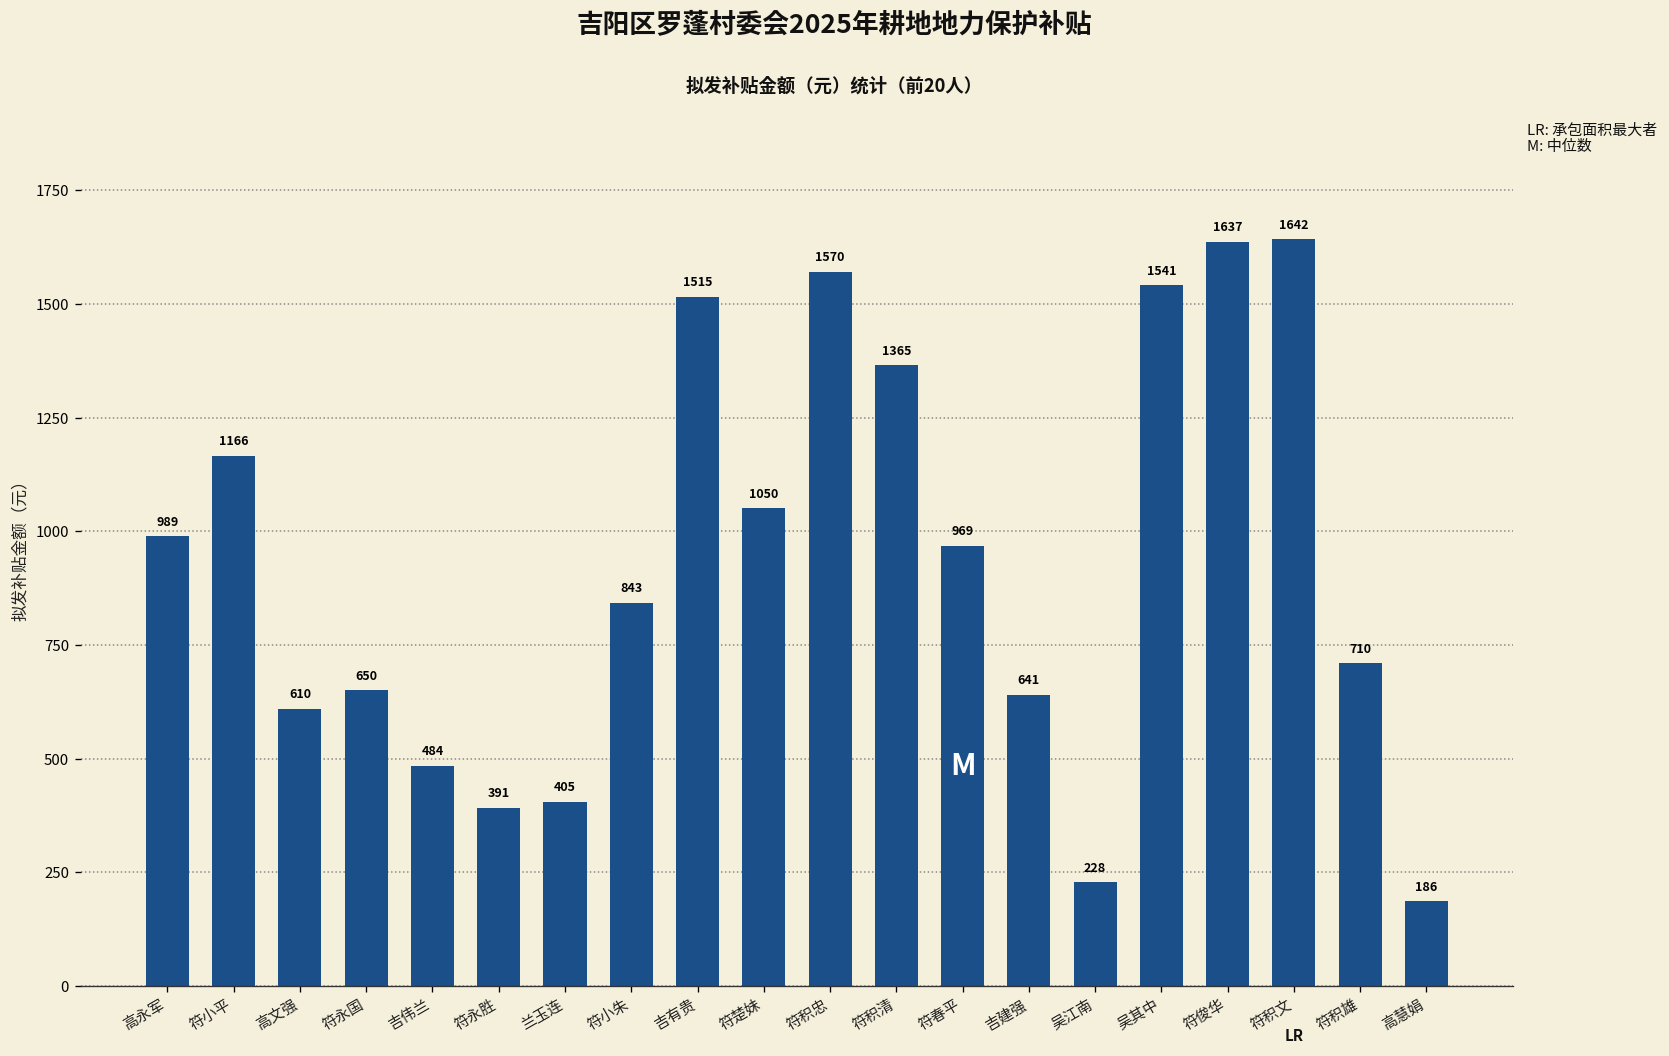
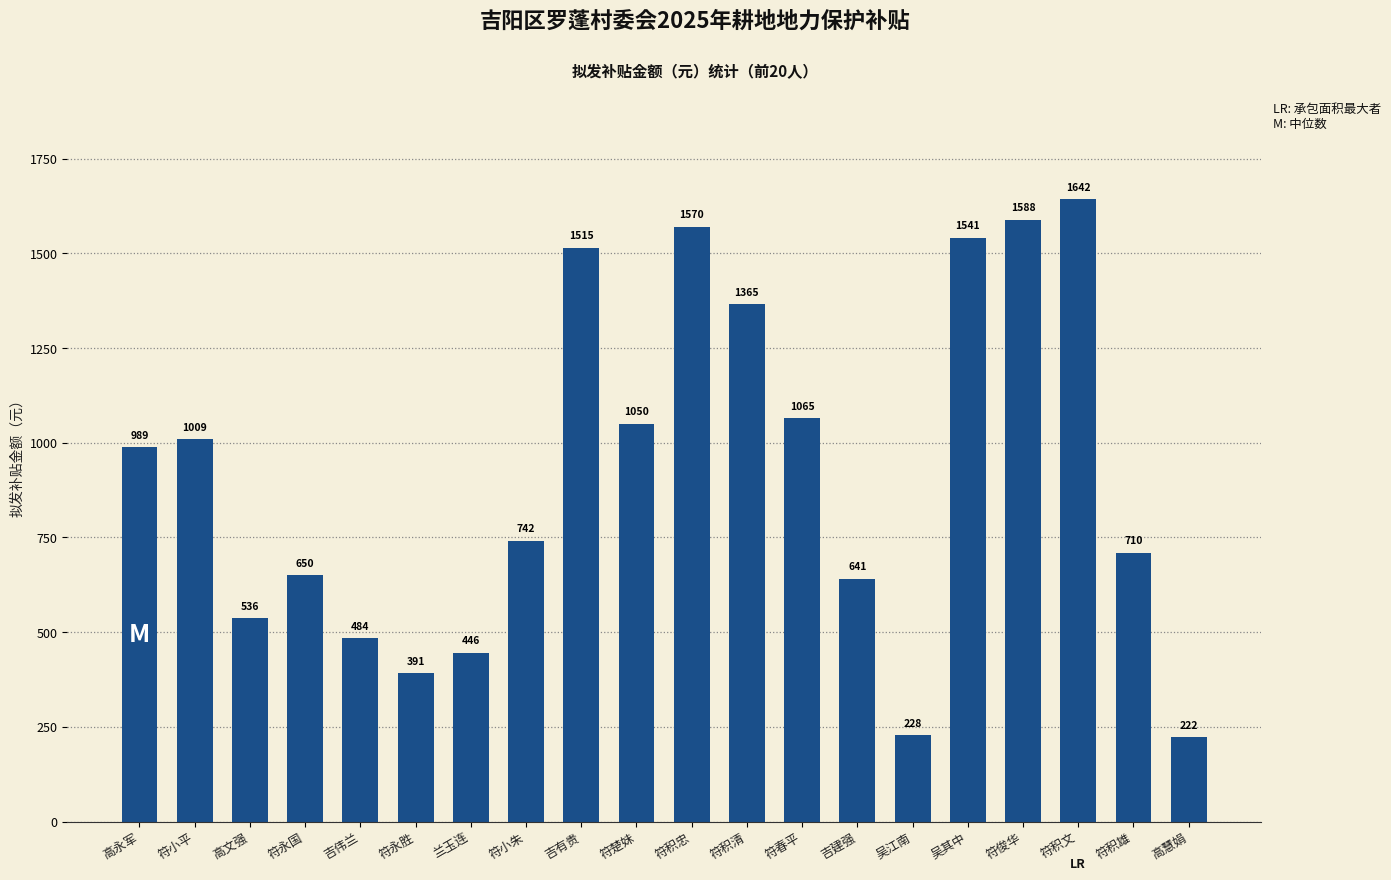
符小平: 1166 -> 1009
高文强: 610 -> 536
兰玉连: 405 -> 446
符小朱: 843 -> 742
符春平: 969 -> 1065
符俊华: 1637 -> 1588
高慧娟: 186 -> 222
